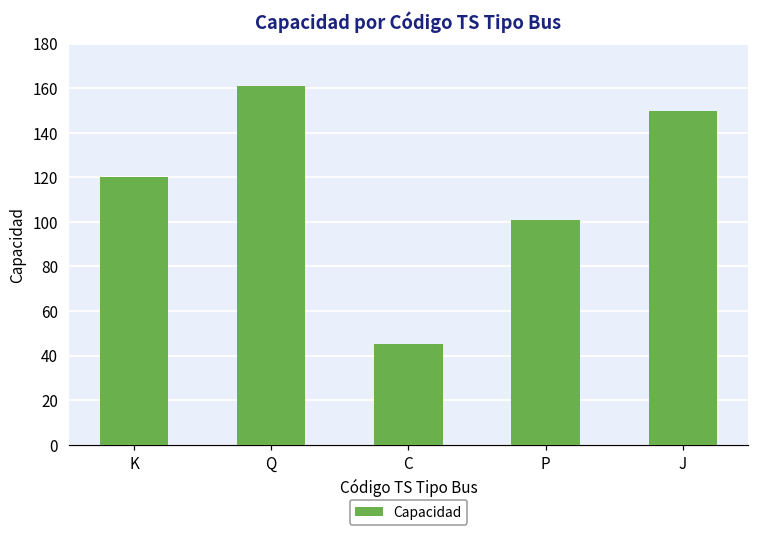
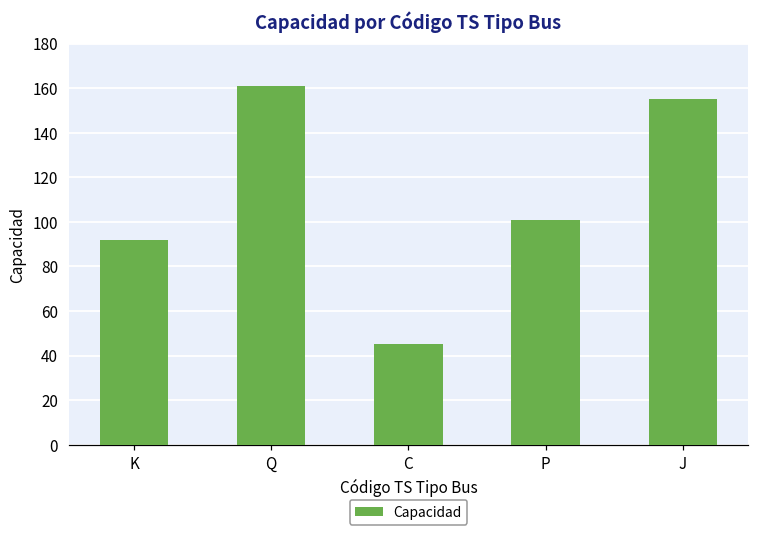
K: 120 -> 92
J: 150 -> 155
